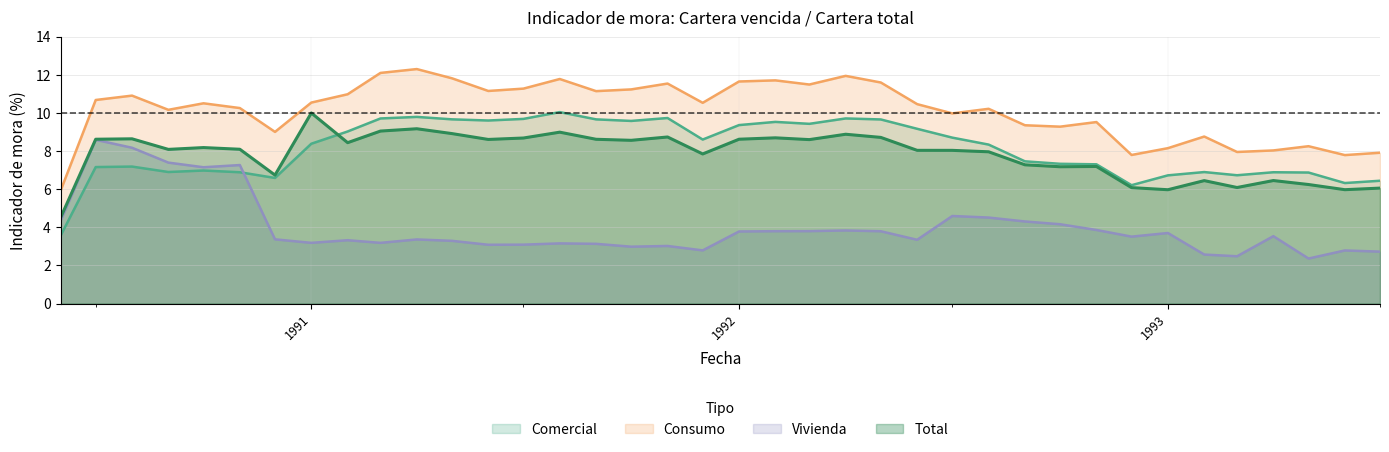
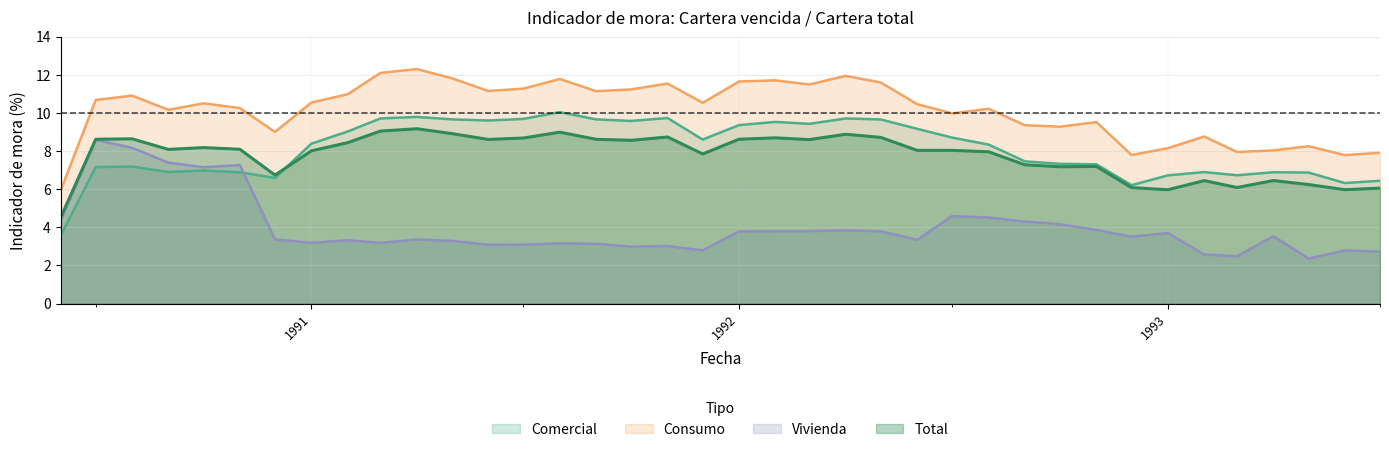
Total, 1991: 10.0 -> 8.0
